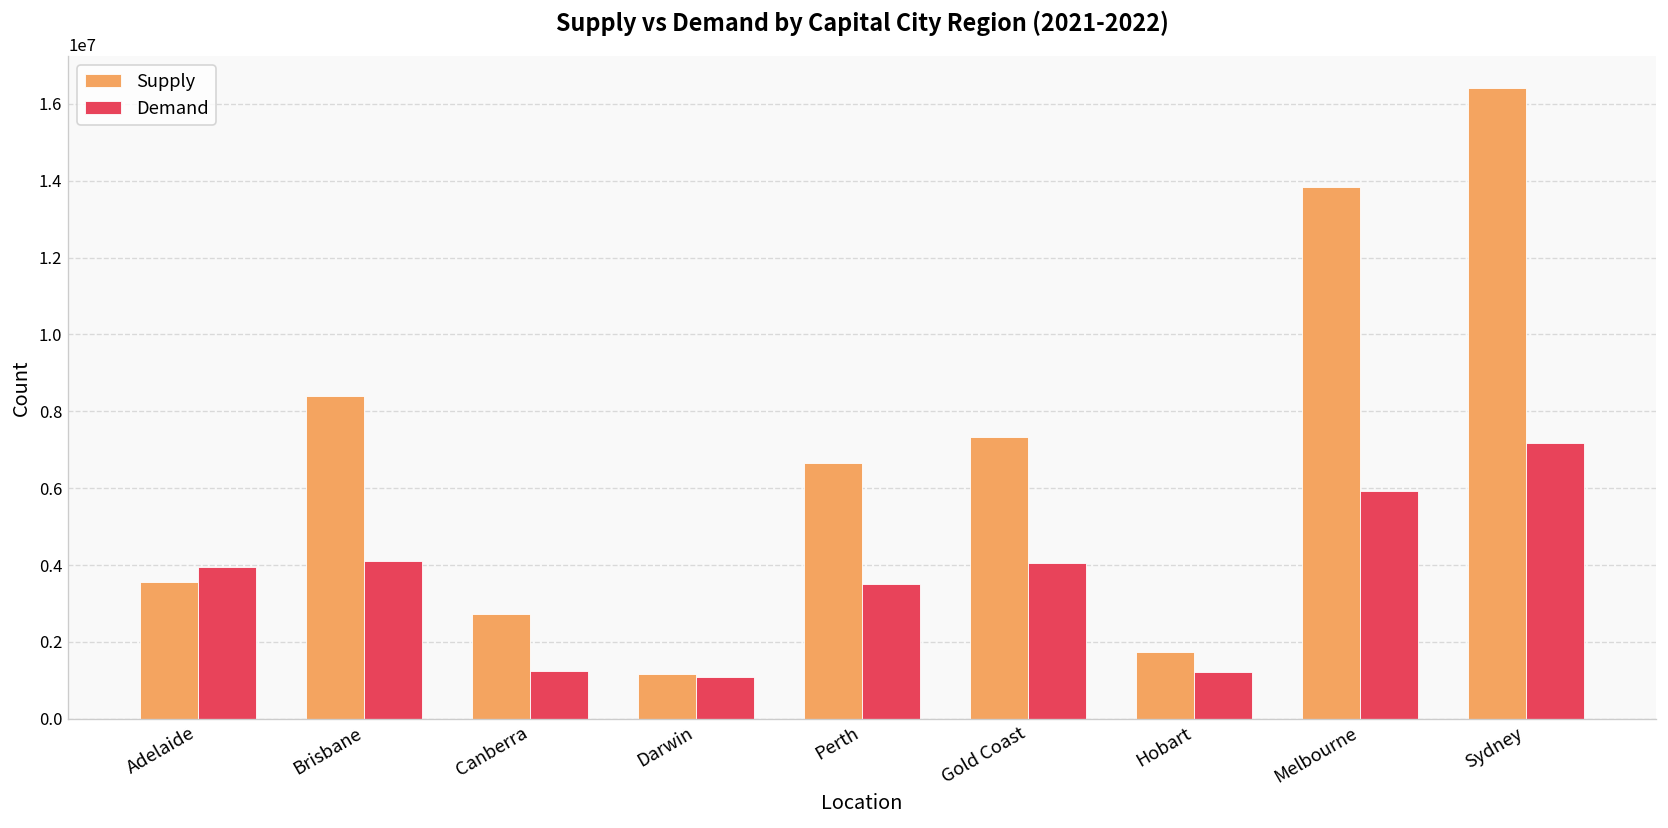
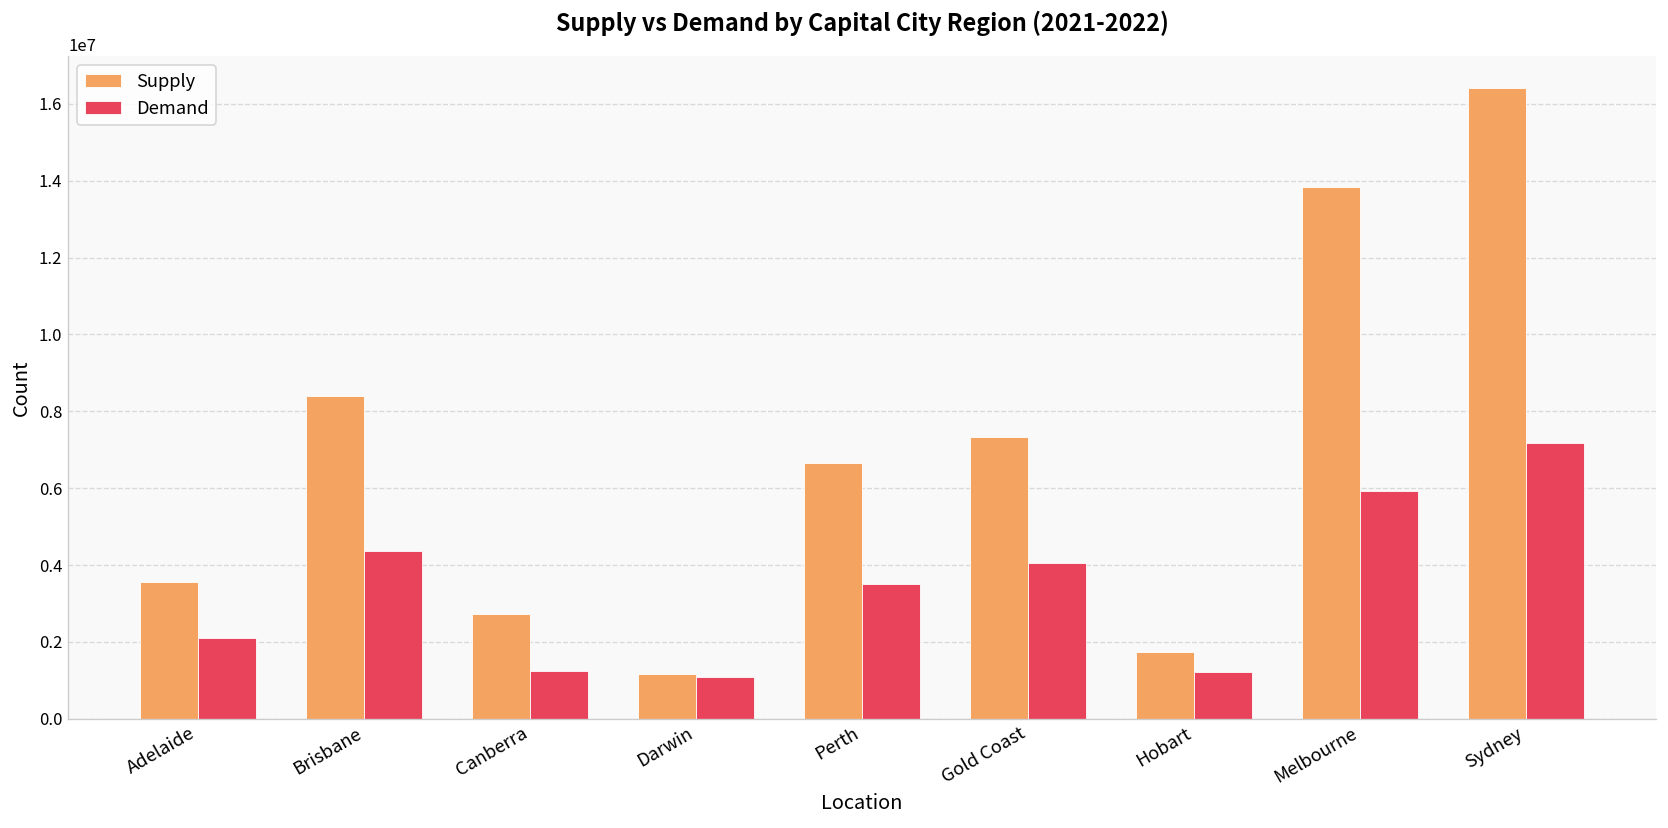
Demand, Adelaide: 3900000 -> 2100000
Demand, Brisbane: 4100000 -> 4400000
